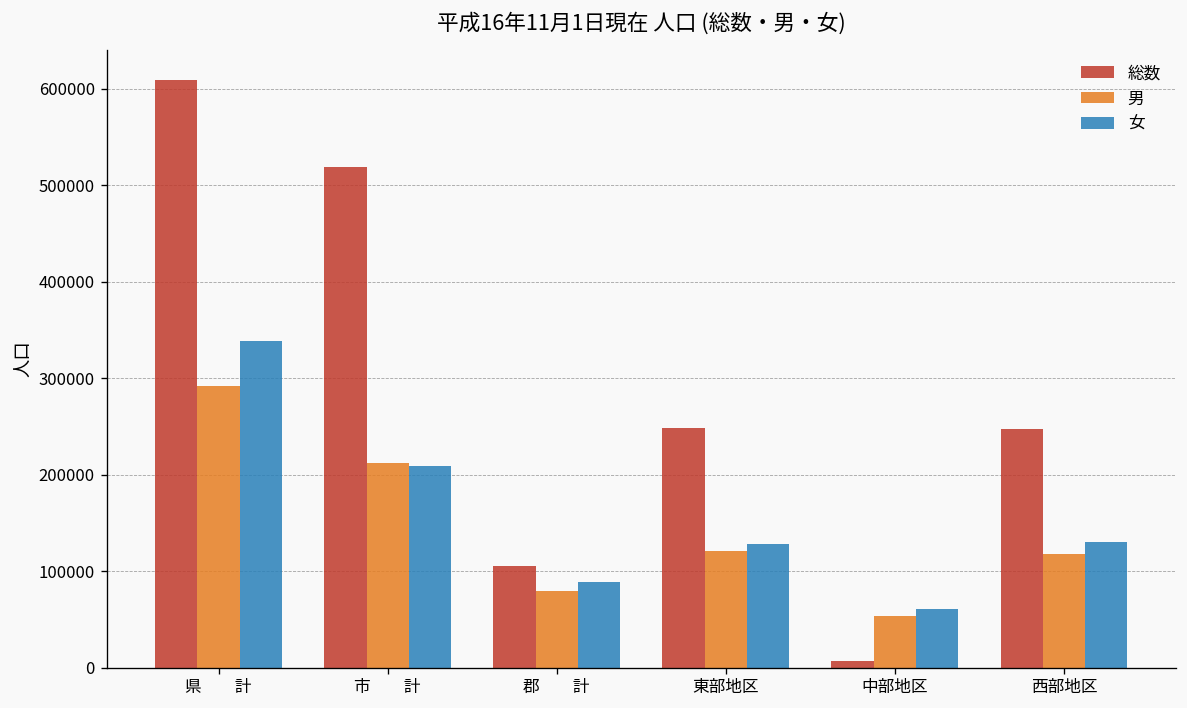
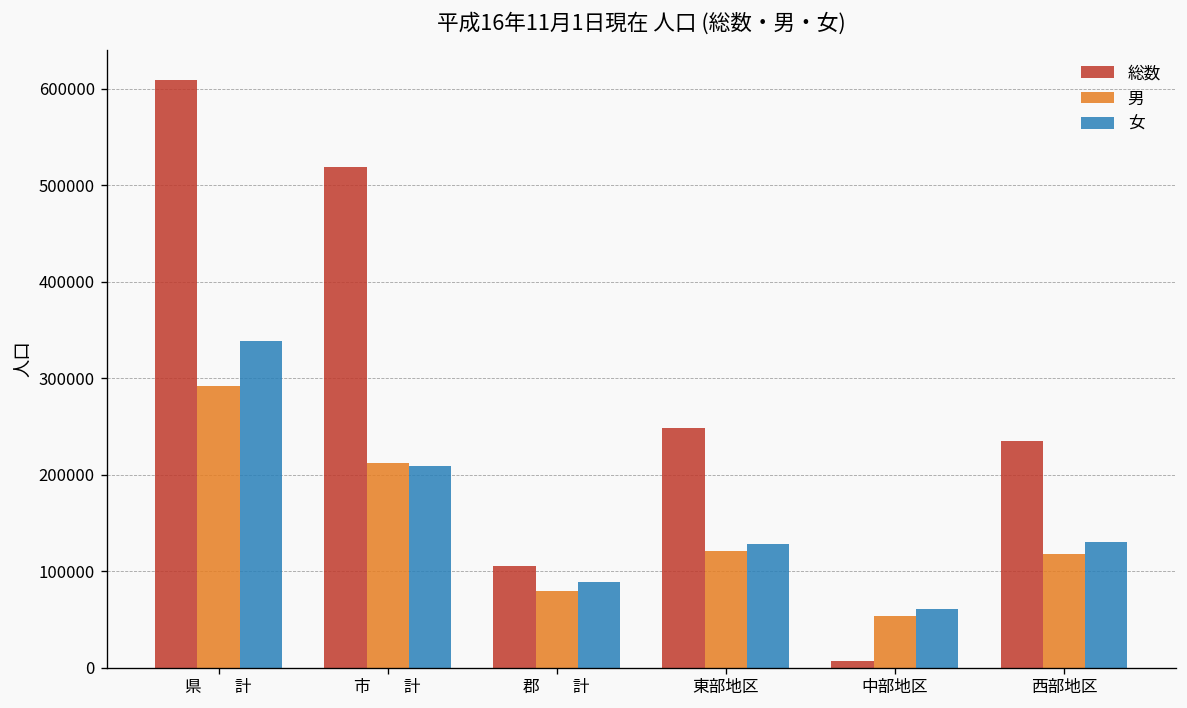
総数, 西部地区: 250000 -> 230000
